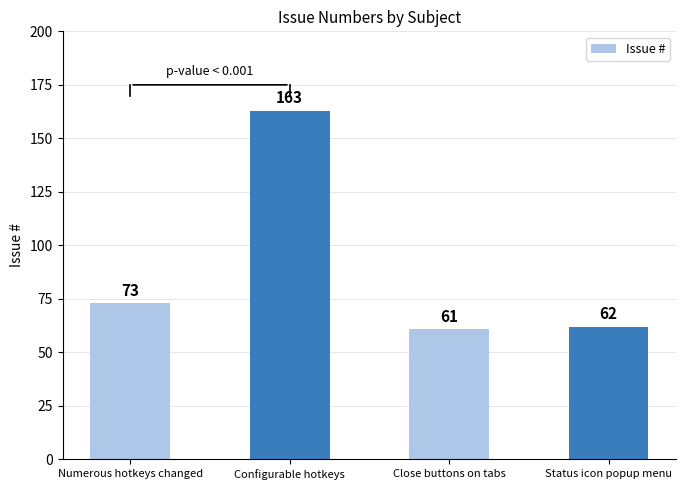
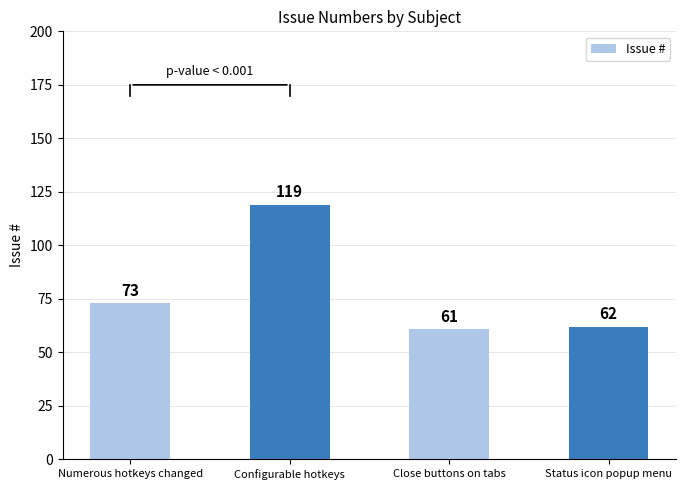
Issue #, Configurable hotkeys: 163 -> 119
